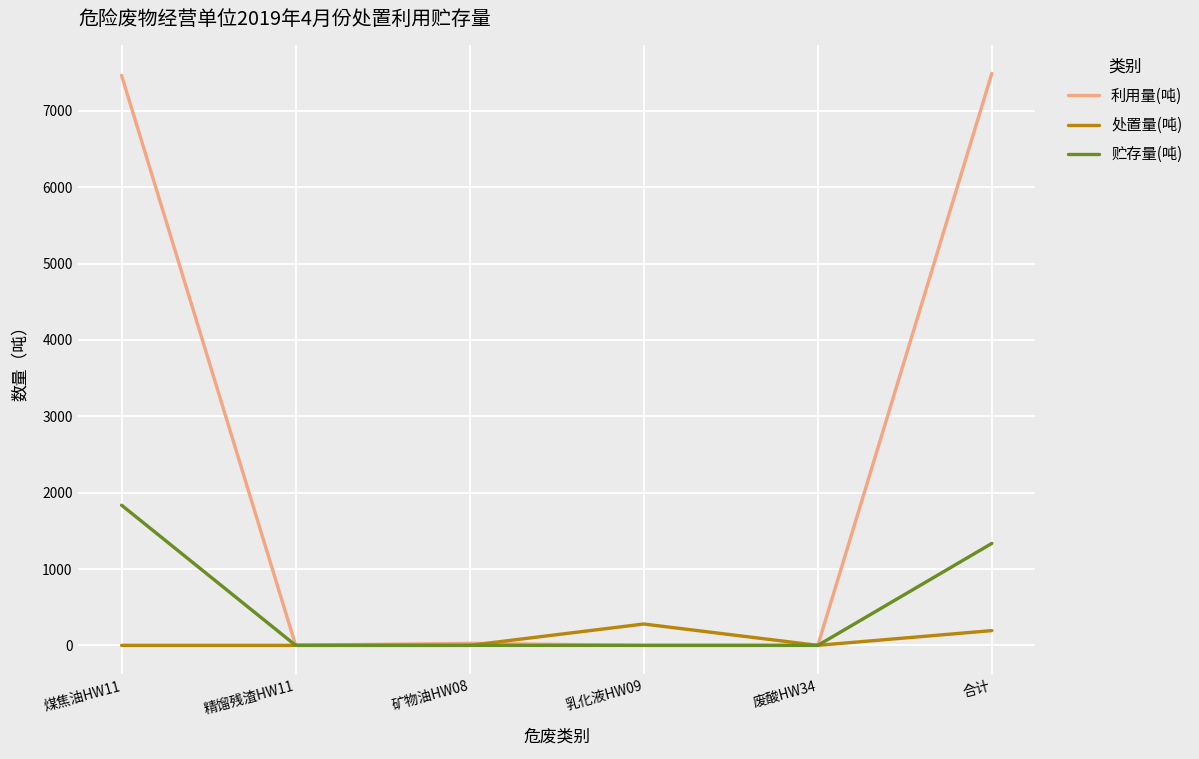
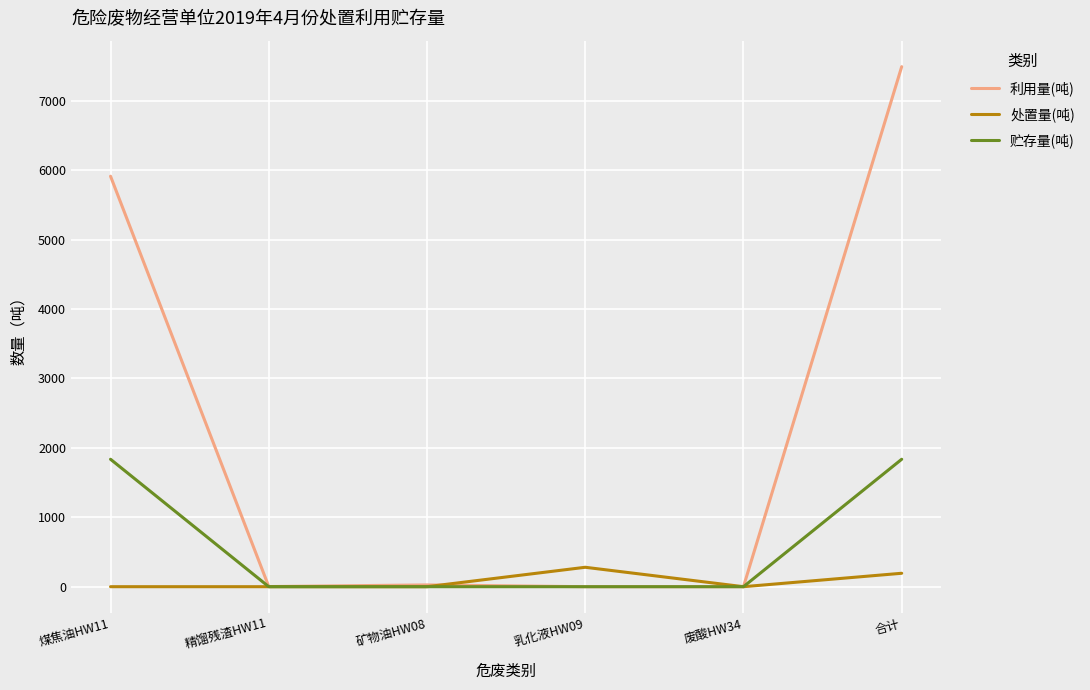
利用量(吨), 煤焦油HW11: 7500 -> 5900
贮存量(吨), 合计: 1300 -> 1800
